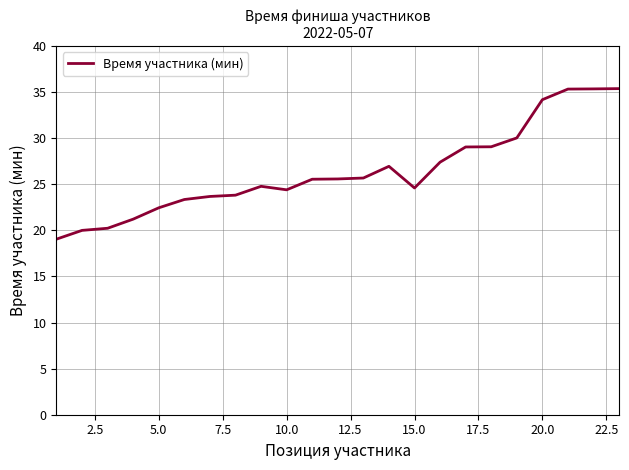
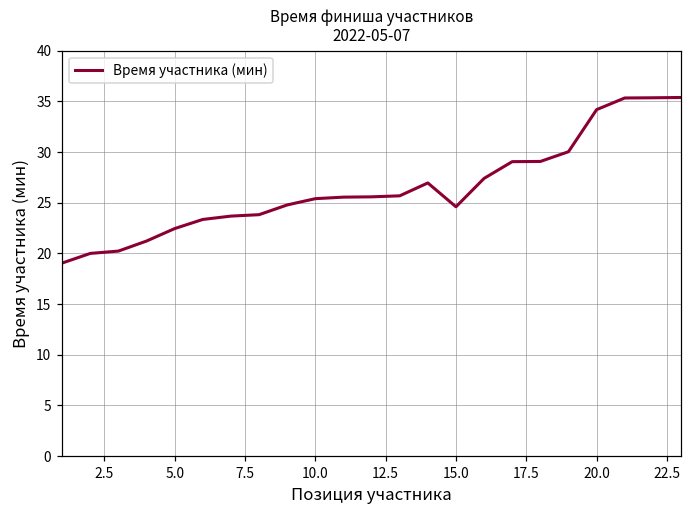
10.0: 24 -> 25
